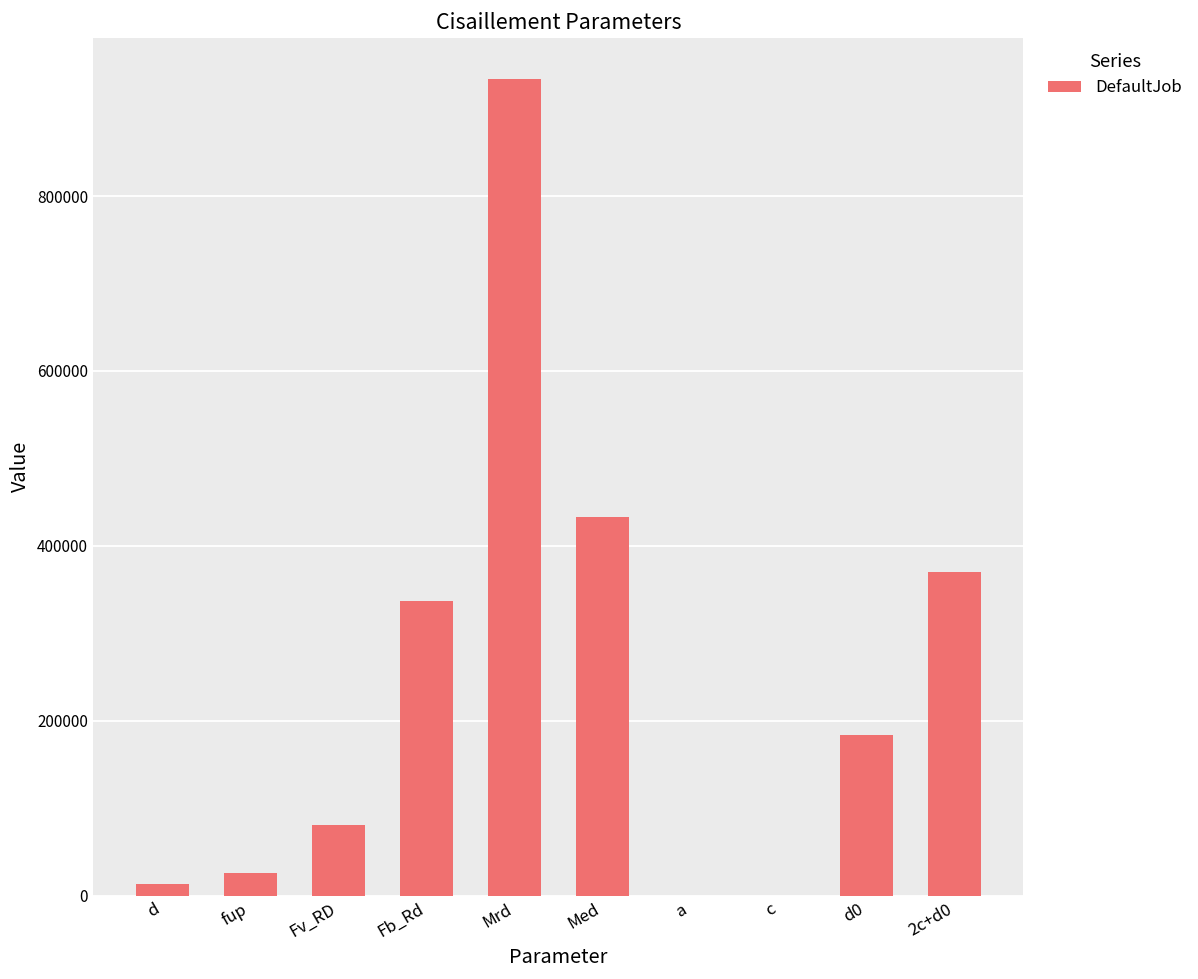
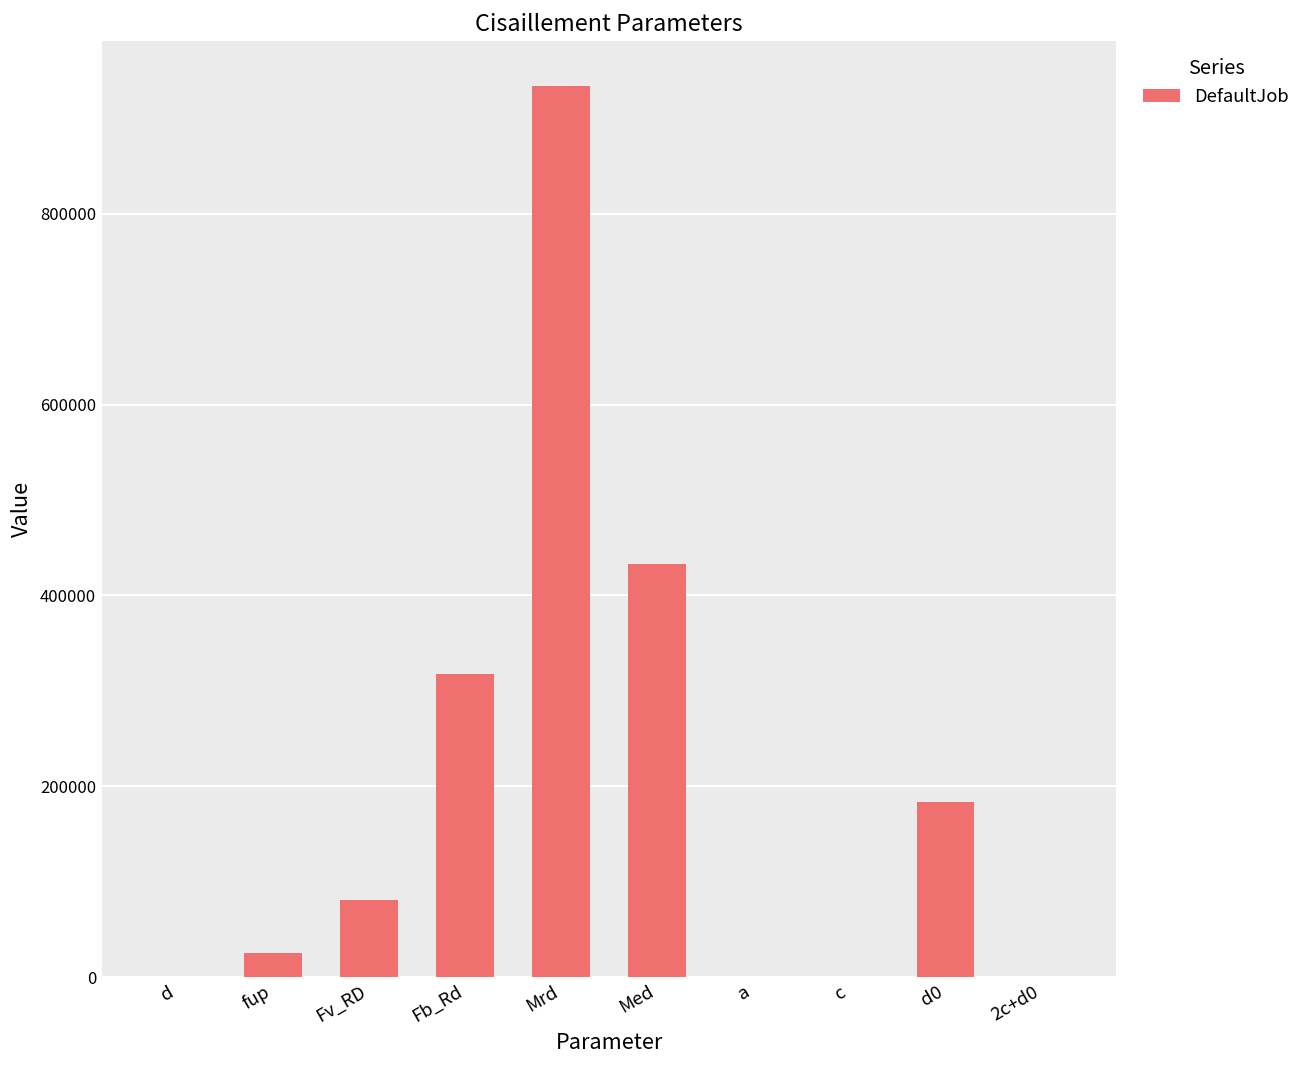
d: 10000 -> 0
Fb_Rd: 340000 -> 320000
2c+d0: 370000 -> 0
